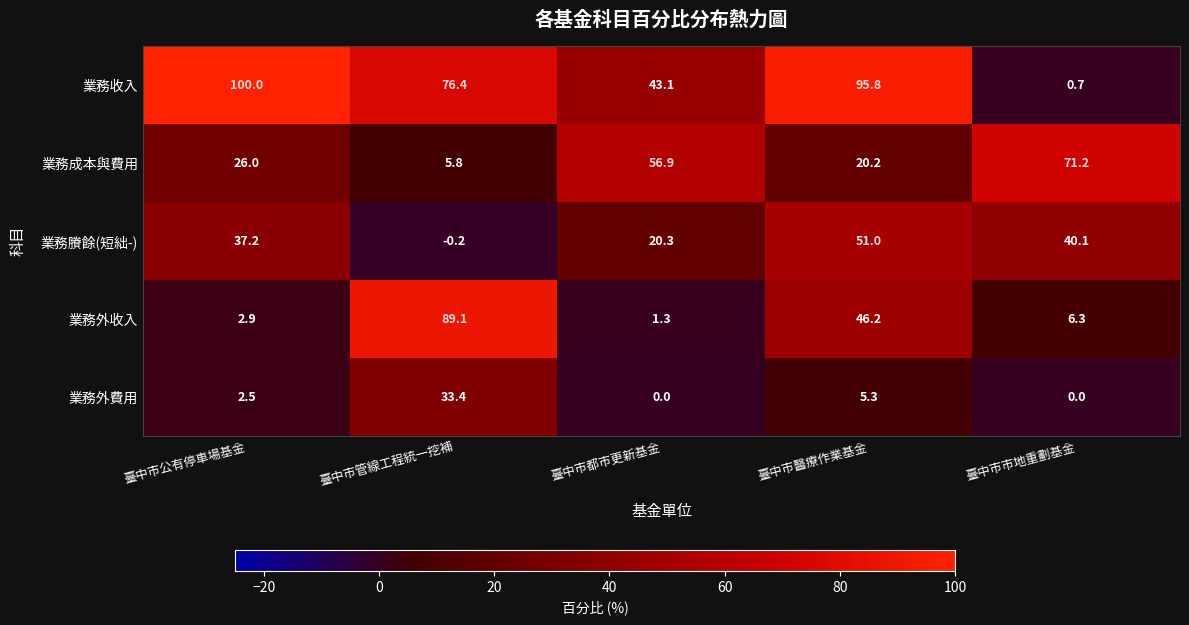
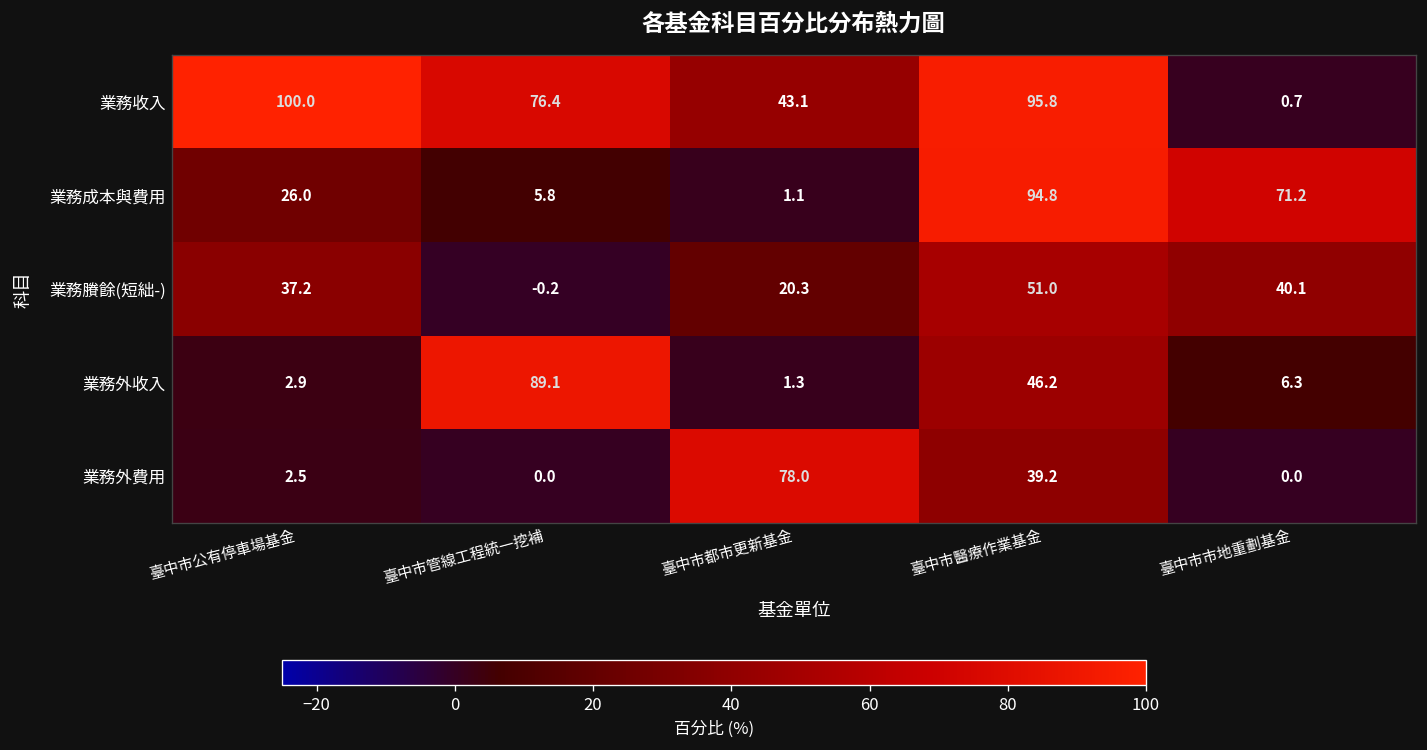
業務成本與費用, 臺中市都市更新基金: 56.9 -> 1.1
業務成本與費用, 臺中市醫療作業基金: 20.2 -> 94.8
業務外費用, 臺中市管線工程統一挖補: 33.4 -> 0.0
業務外費用, 臺中市都市更新基金: 0.0 -> 78.0
業務外費用, 臺中市醫療作業基金: 5.3 -> 39.2
